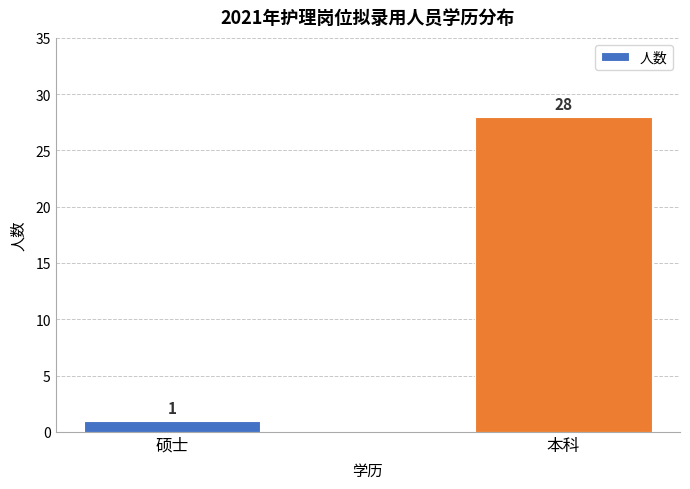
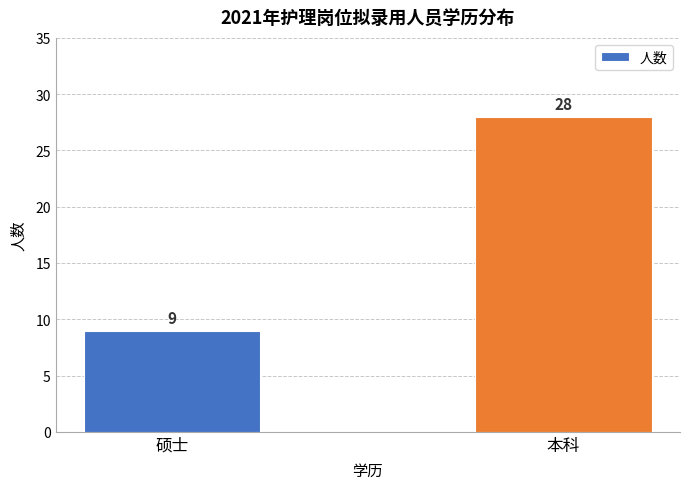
硕士: 1 -> 9
